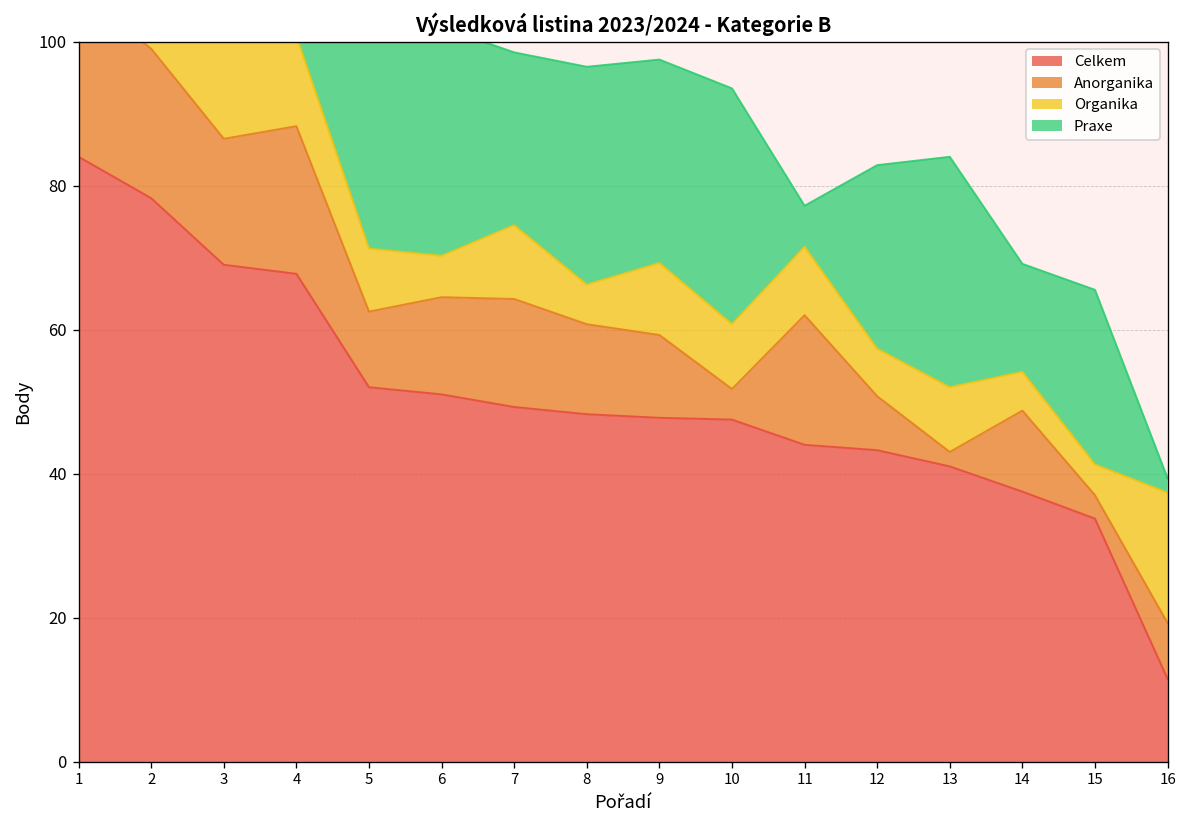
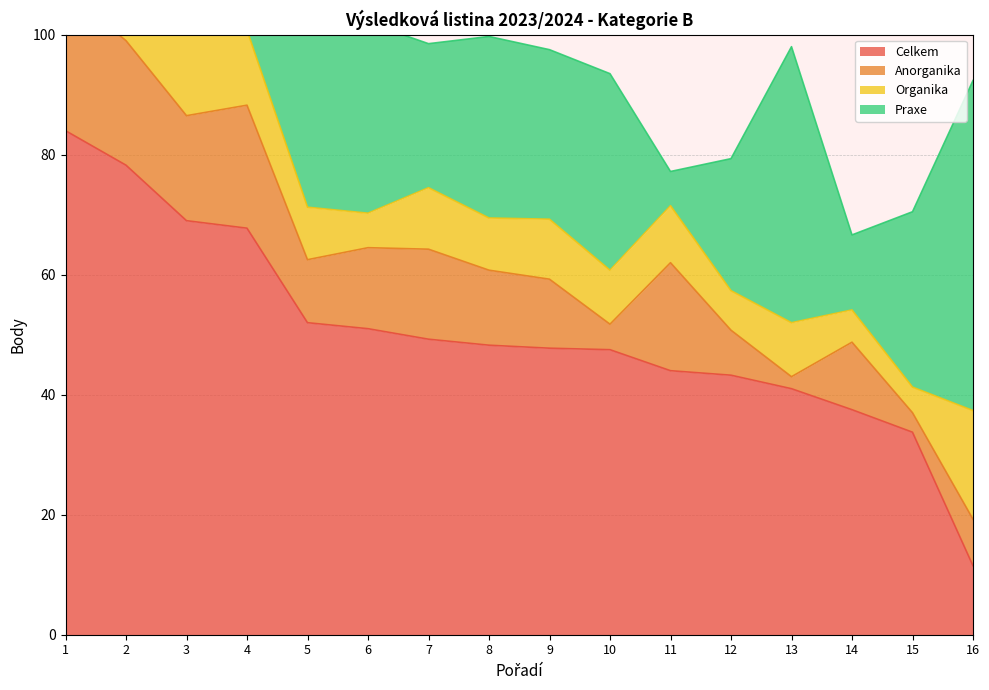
Organika, 8: 6 -> 9
Praxe, 12: 26 -> 22
Praxe, 13: 32 -> 46
Praxe, 14: 15 -> 12
Praxe, 15: 24 -> 29
Praxe, 16: 2 -> 55
